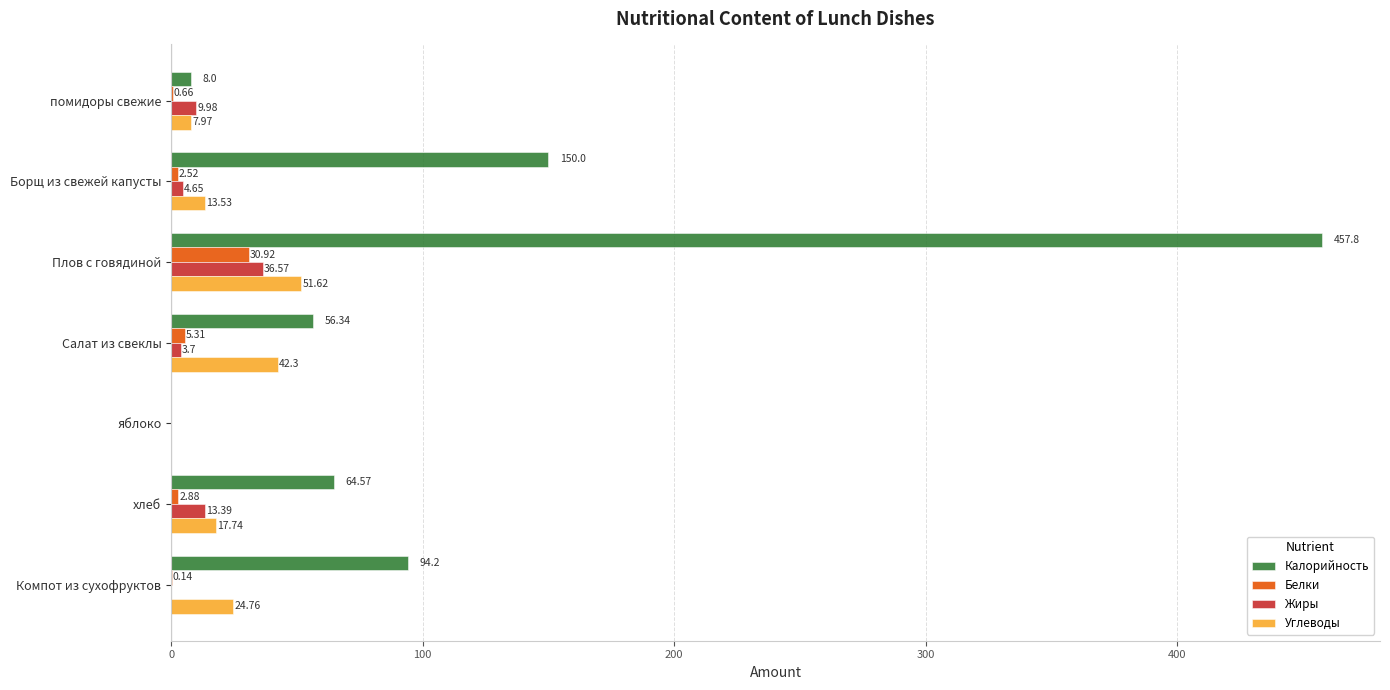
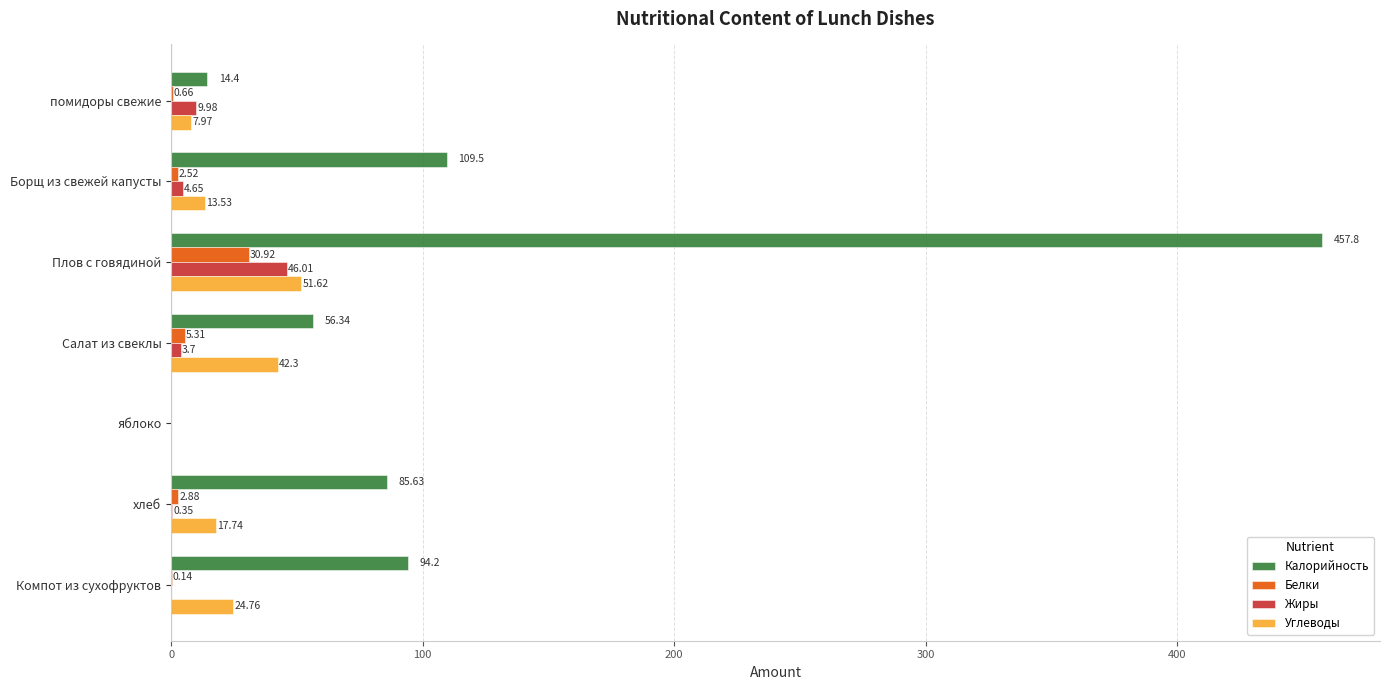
Калорийность, помидоры свежие: 8.0 -> 14.4
Калорийность, Борщ из свежей капусты: 150.0 -> 109.5
Жиры, Плов с говядиной: 36.57 -> 46.01
Калорийность, хлеб: 64.57 -> 85.63
Жиры, хлеб: 13.39 -> 0.35
